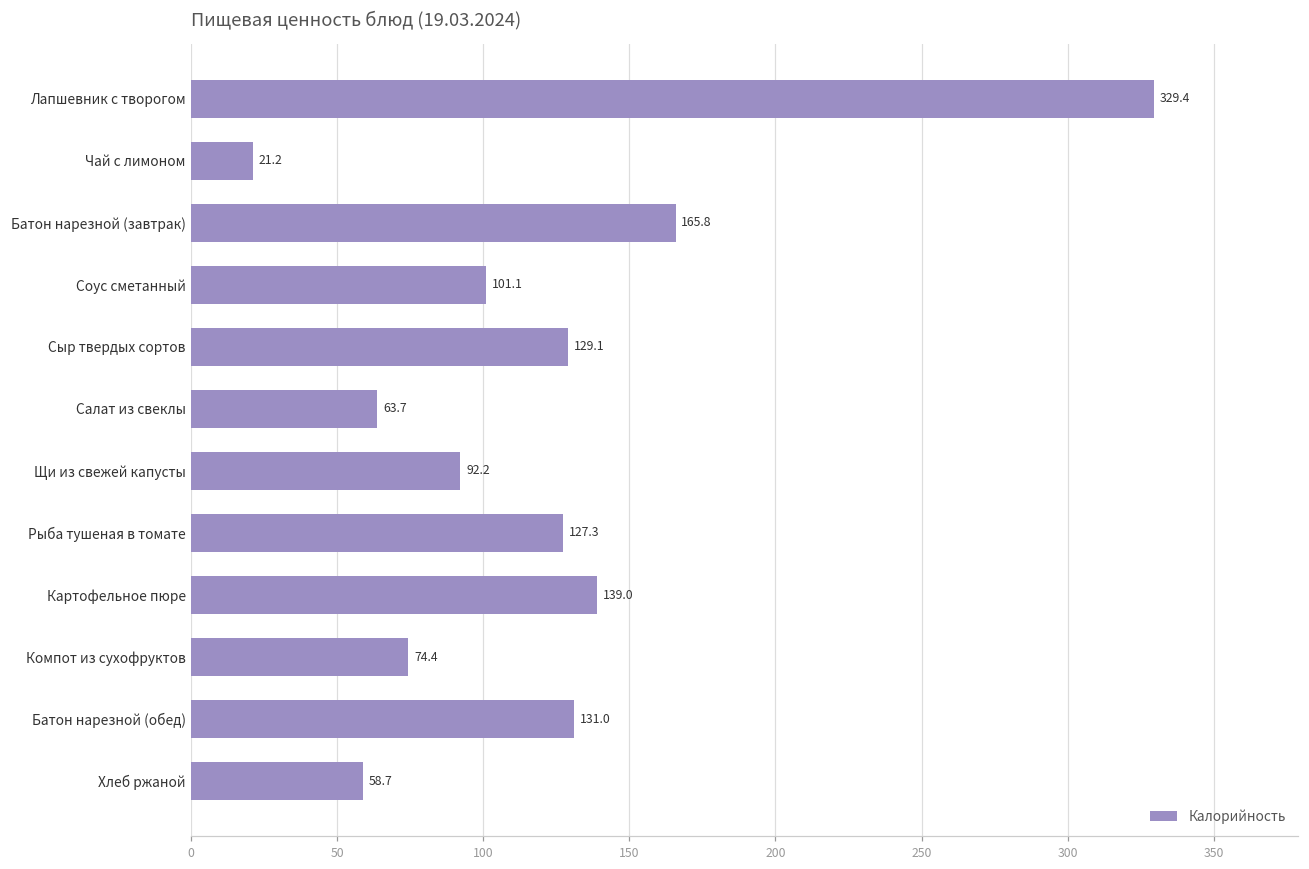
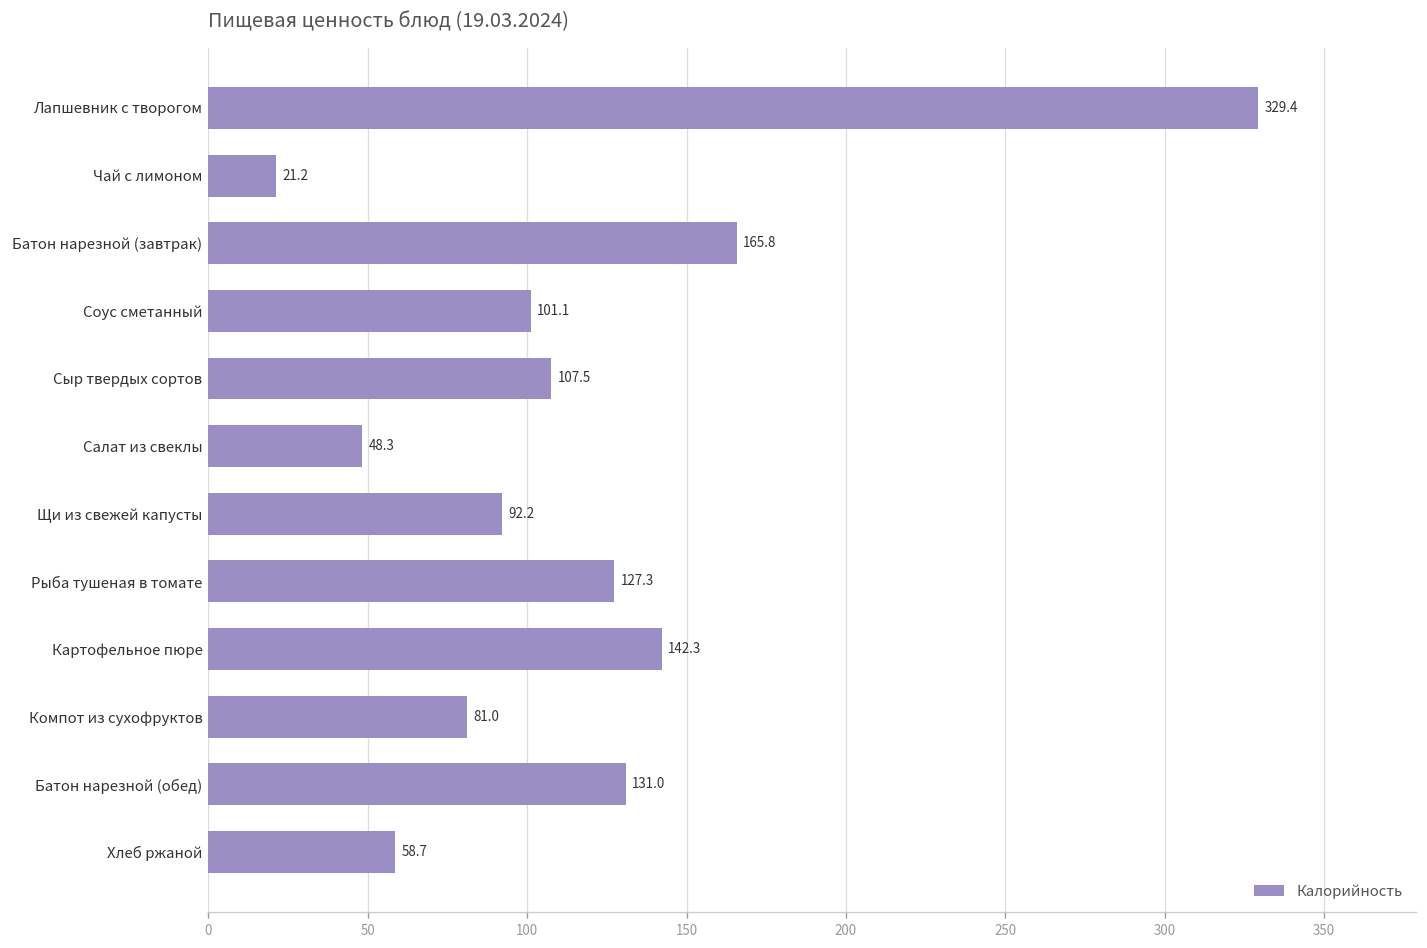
Сыр твердых сортов: 129.1 -> 107.5
Салат из свеклы: 63.7 -> 48.3
Картофельное пюре: 139.0 -> 142.3
Компот из сухофруктов: 74.4 -> 81.0
